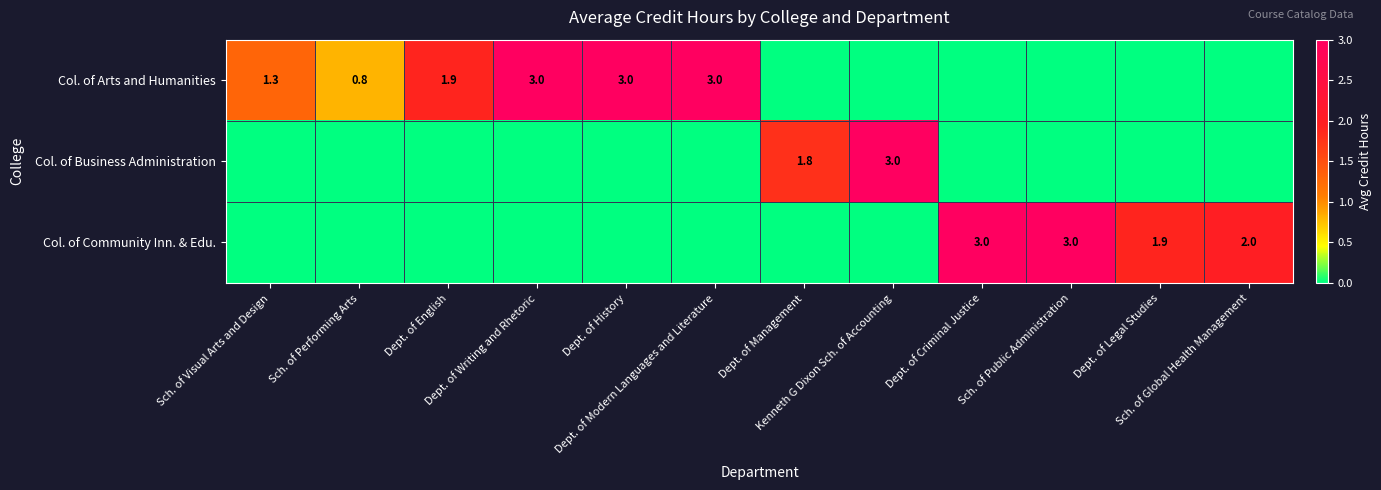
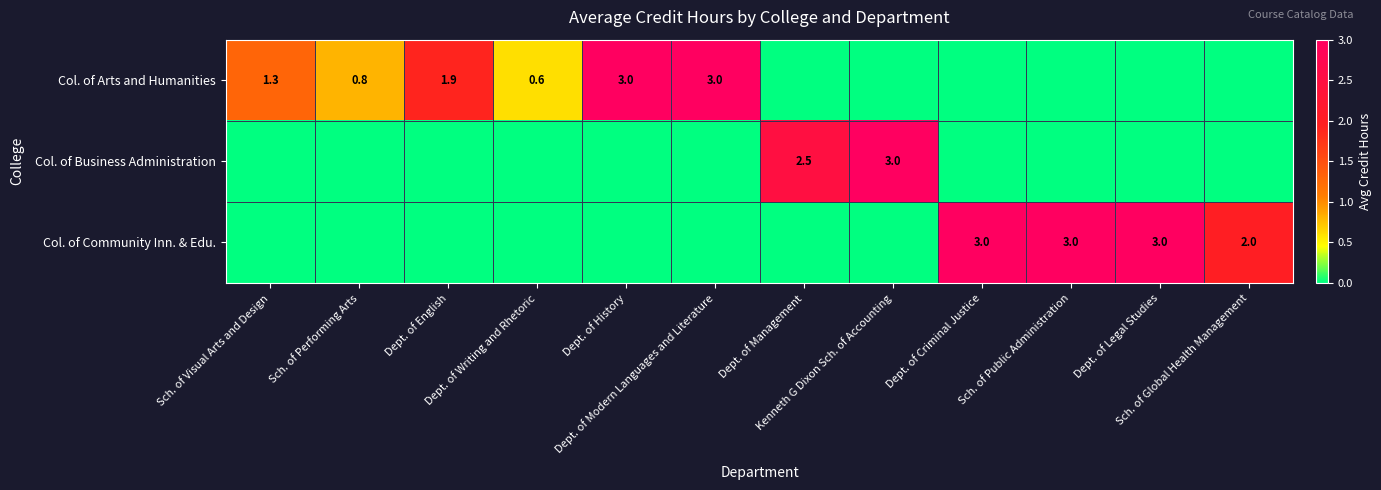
Col. of Arts and Humanities, Dept. of Writing and Rhetoric: 3.0 -> 0.6
Col. of Business Administration, Dept. of Management: 1.8 -> 2.5
Col. of Community Inn. & Edu., Dept. of Legal Studies: 1.9 -> 3.0
